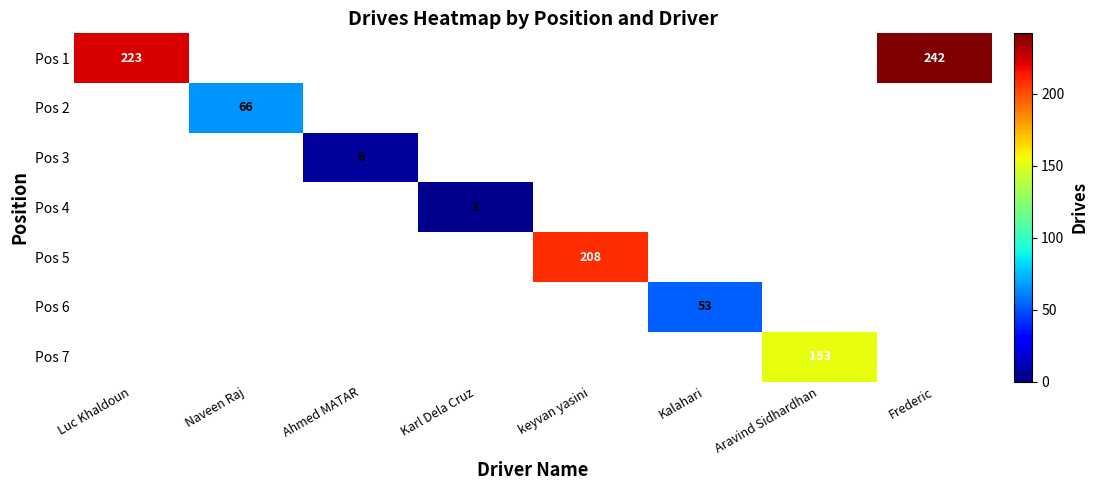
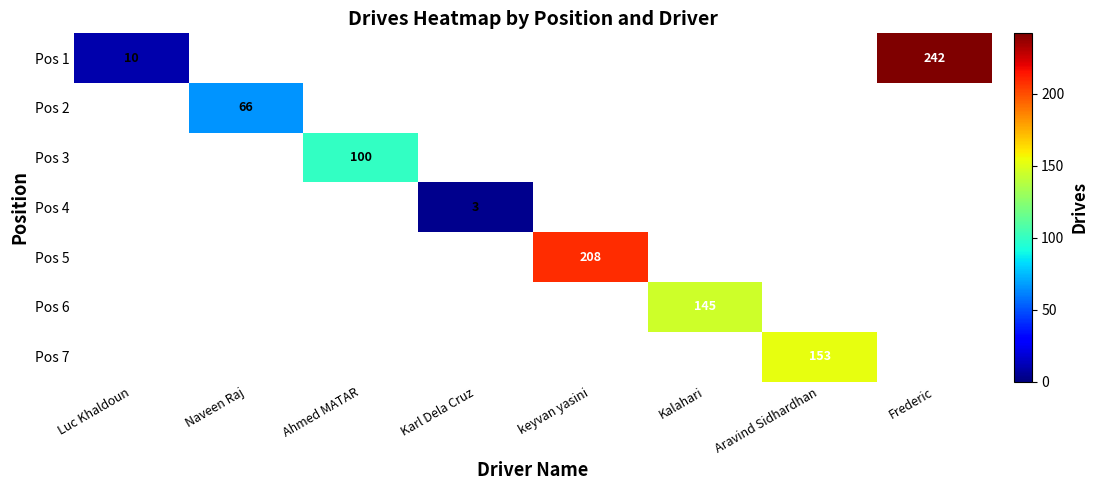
Pos 1, Luc Khaldoun: 223 -> 10
Pos 3, Ahmed MATAR: 6 -> 100
Pos 6, Kalahari: 53 -> 145
